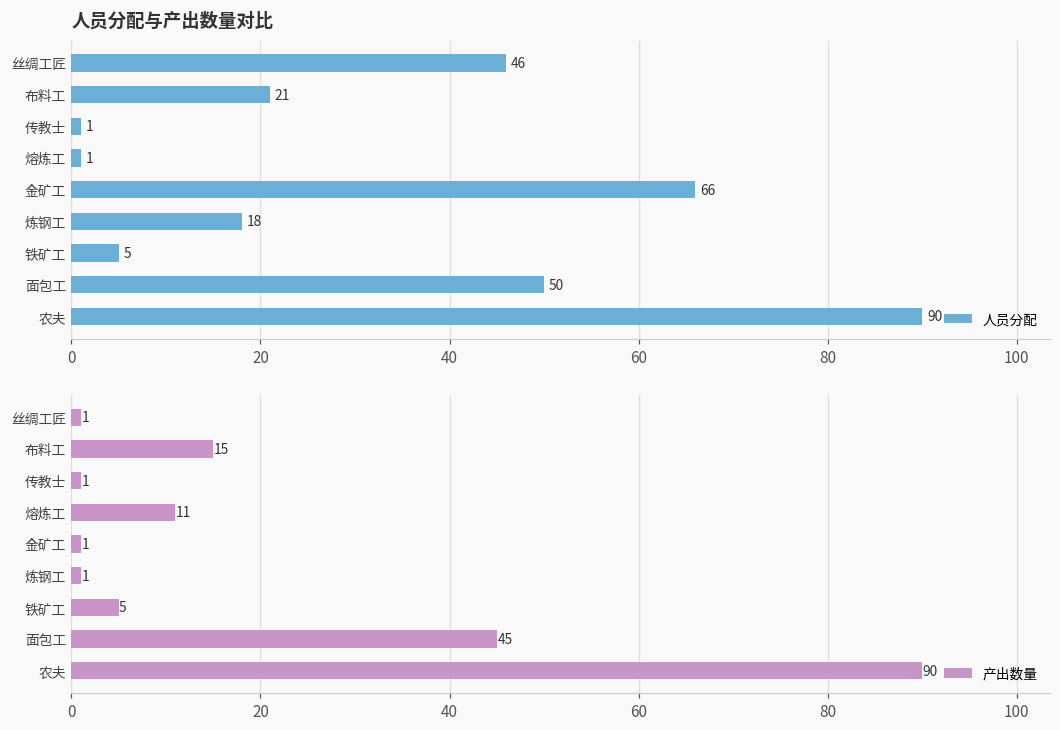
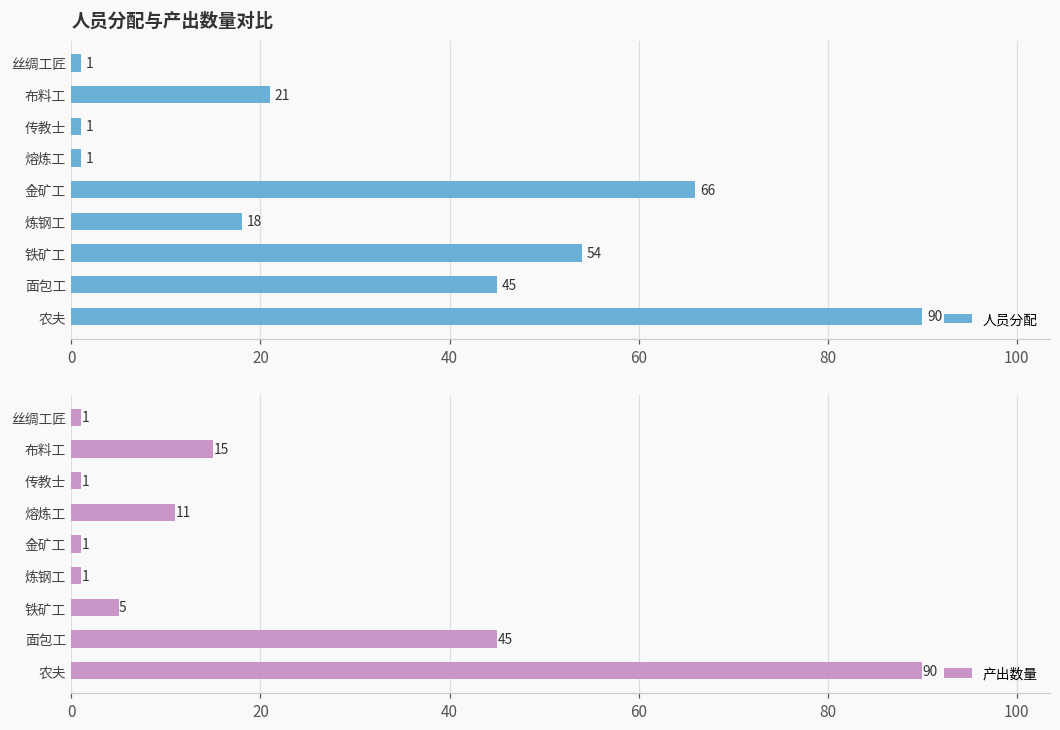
人员分配与产出数量对比, 丝绸工匠: 46 -> 1
人员分配与产出数量对比, 铁矿工: 5 -> 54
人员分配与产出数量对比, 面包工: 50 -> 45
